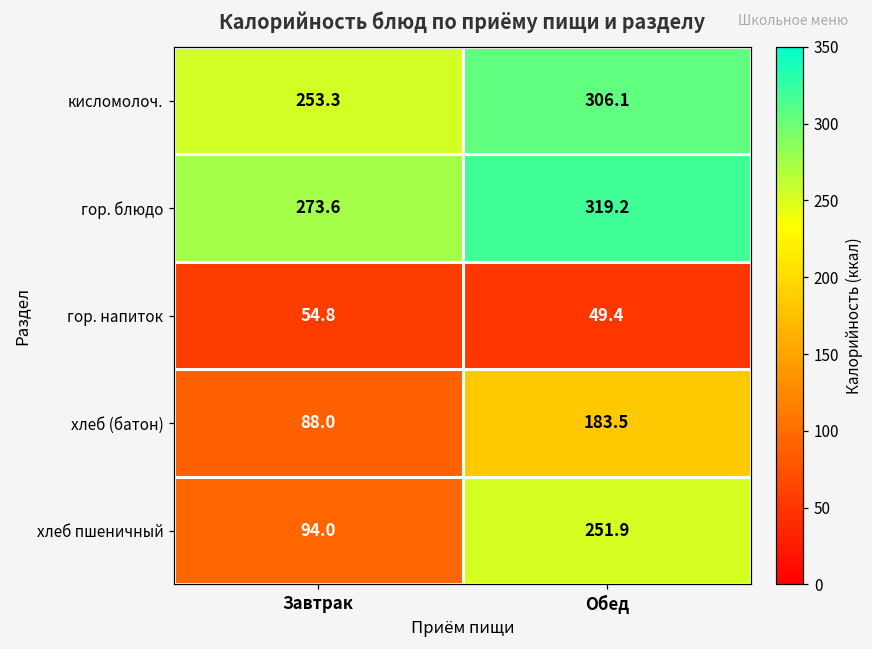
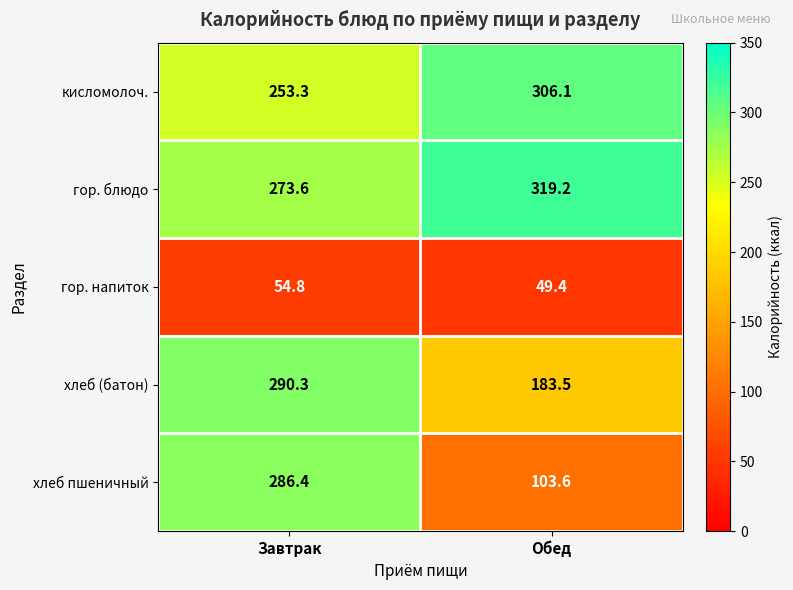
хлеб (батон), Завтрак: 88.0 -> 290.3
хлеб пшеничный, Завтрак: 94.0 -> 286.4
хлеб пшеничный, Обед: 251.9 -> 103.6
